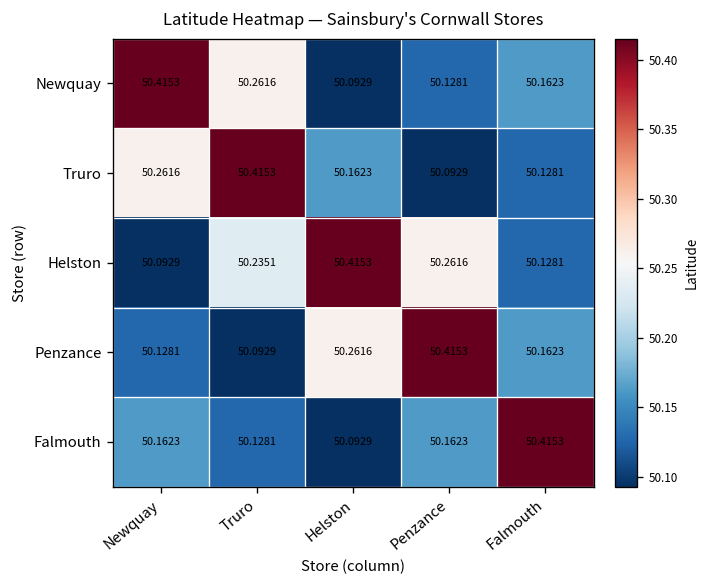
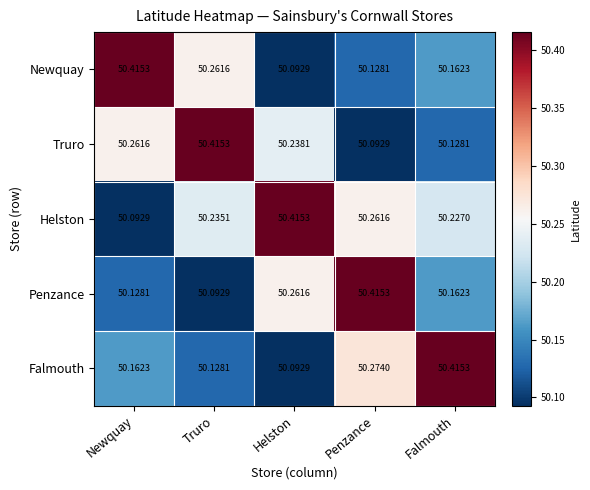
Truro, Helston: 50.1623 -> 50.2381
Helston, Falmouth: 50.1281 -> 50.2270
Falmouth, Penzance: 50.1623 -> 50.2740
